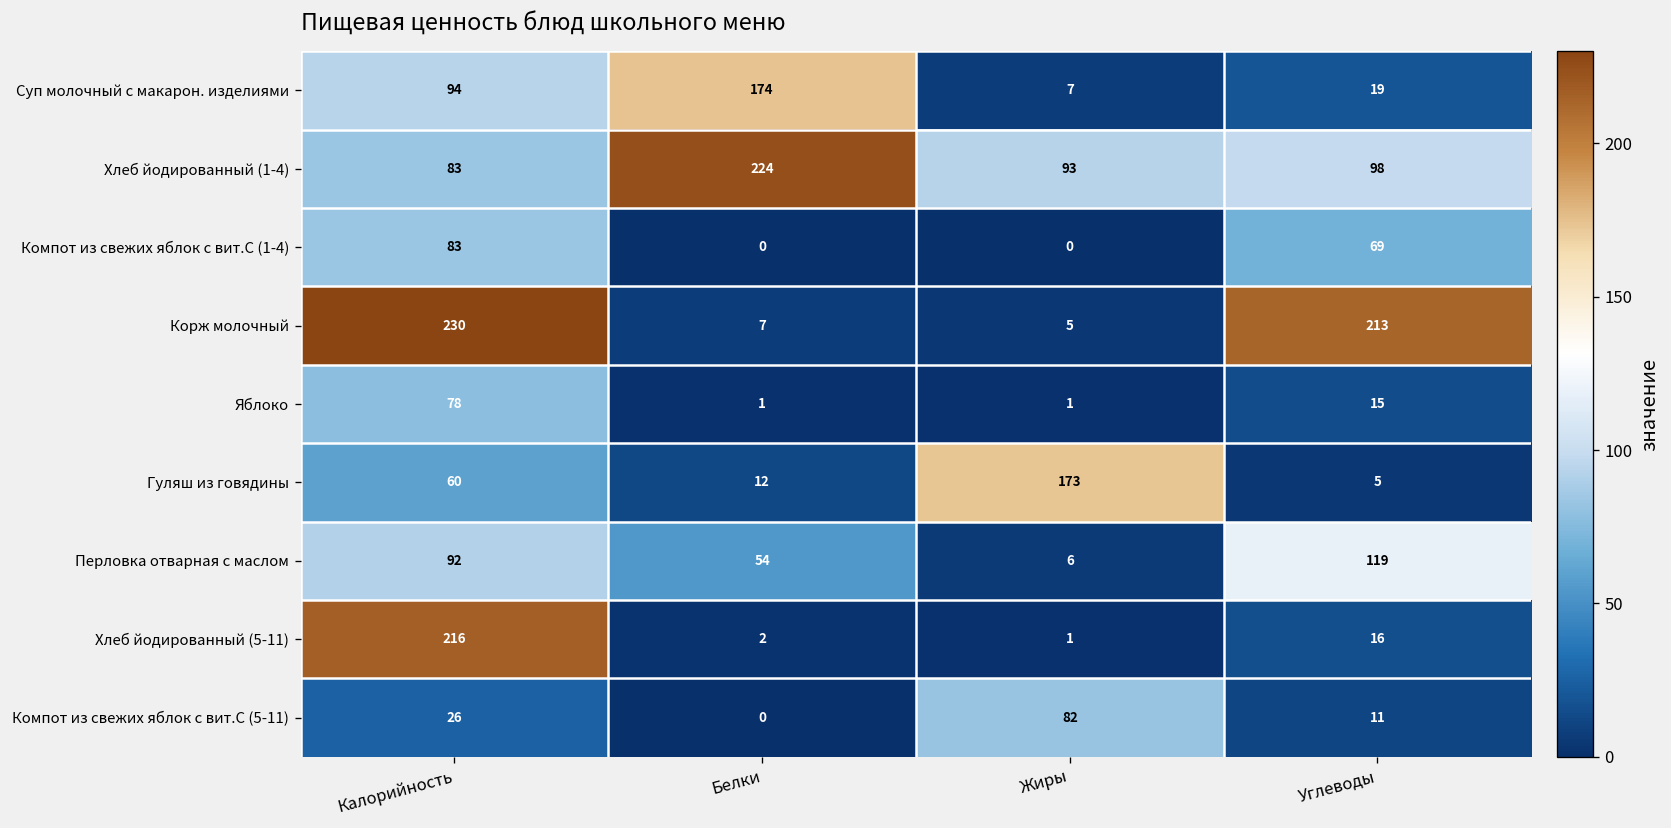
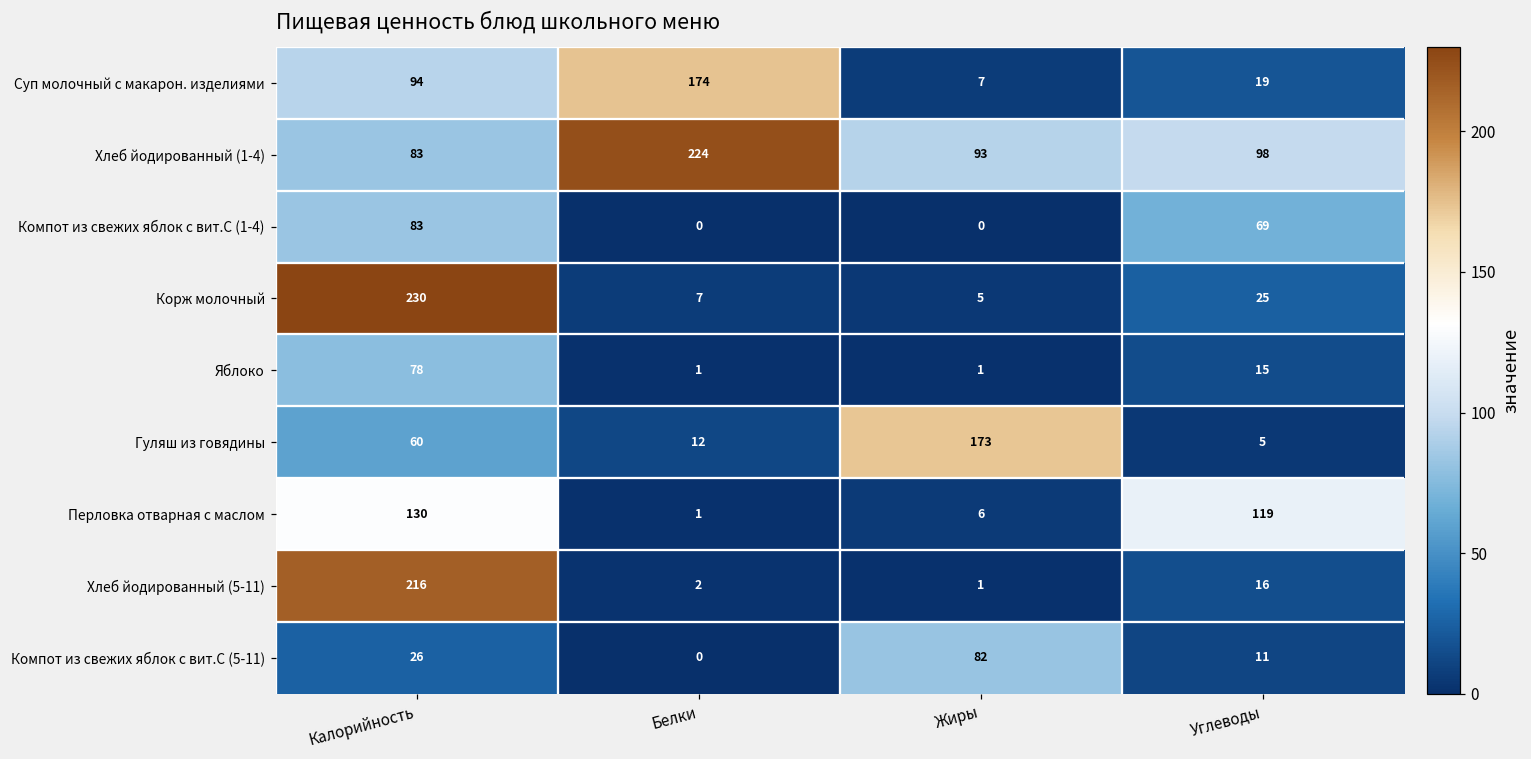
Корж молочный, Углеводы: 213 -> 25
Перловка отварная с маслом, Калорийность: 92 -> 130
Перловка отварная с маслом, Белки: 54 -> 1
